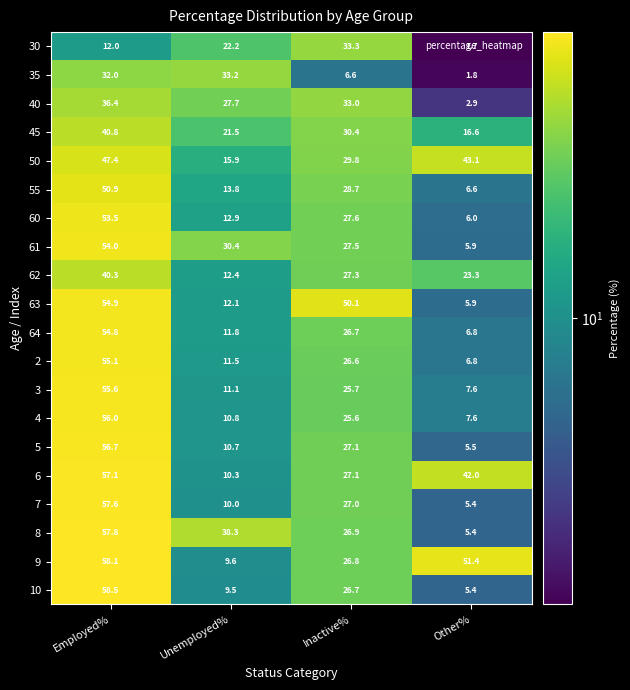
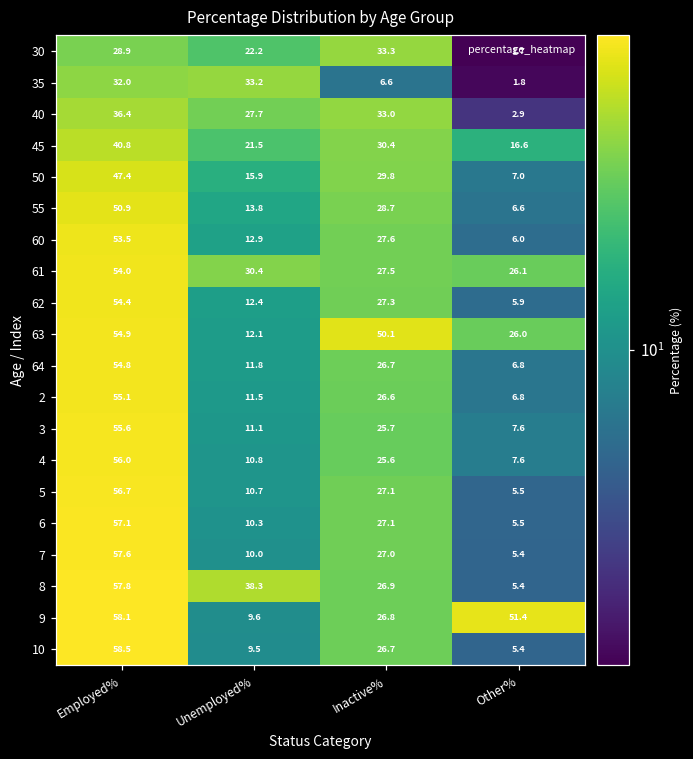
30, Employed%: 12.0 -> 28.9
50, Other%: 43.1 -> 7.0
61, Other%: 5.9 -> 26.1
62, Employed%: 40.3 -> 54.4
62, Other%: 23.3 -> 5.9
63, Other%: 5.9 -> 26.0
6, Other%: 42.0 -> 5.5
